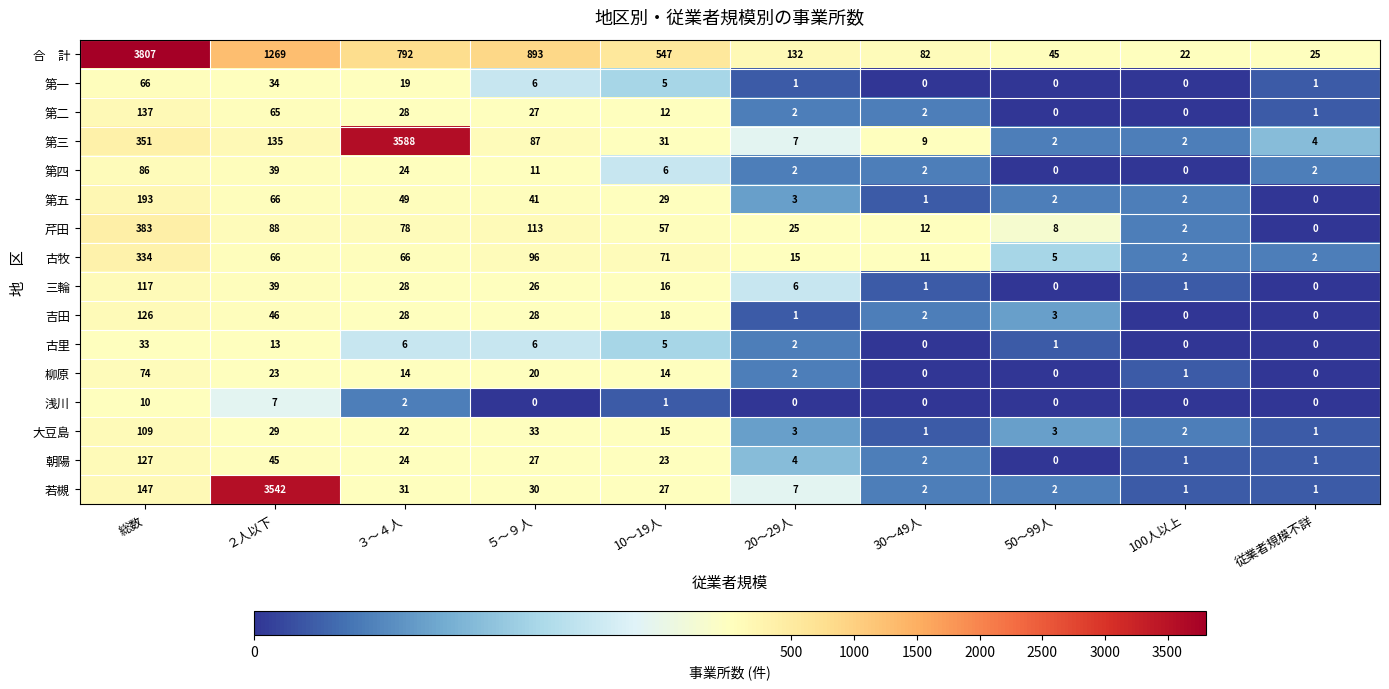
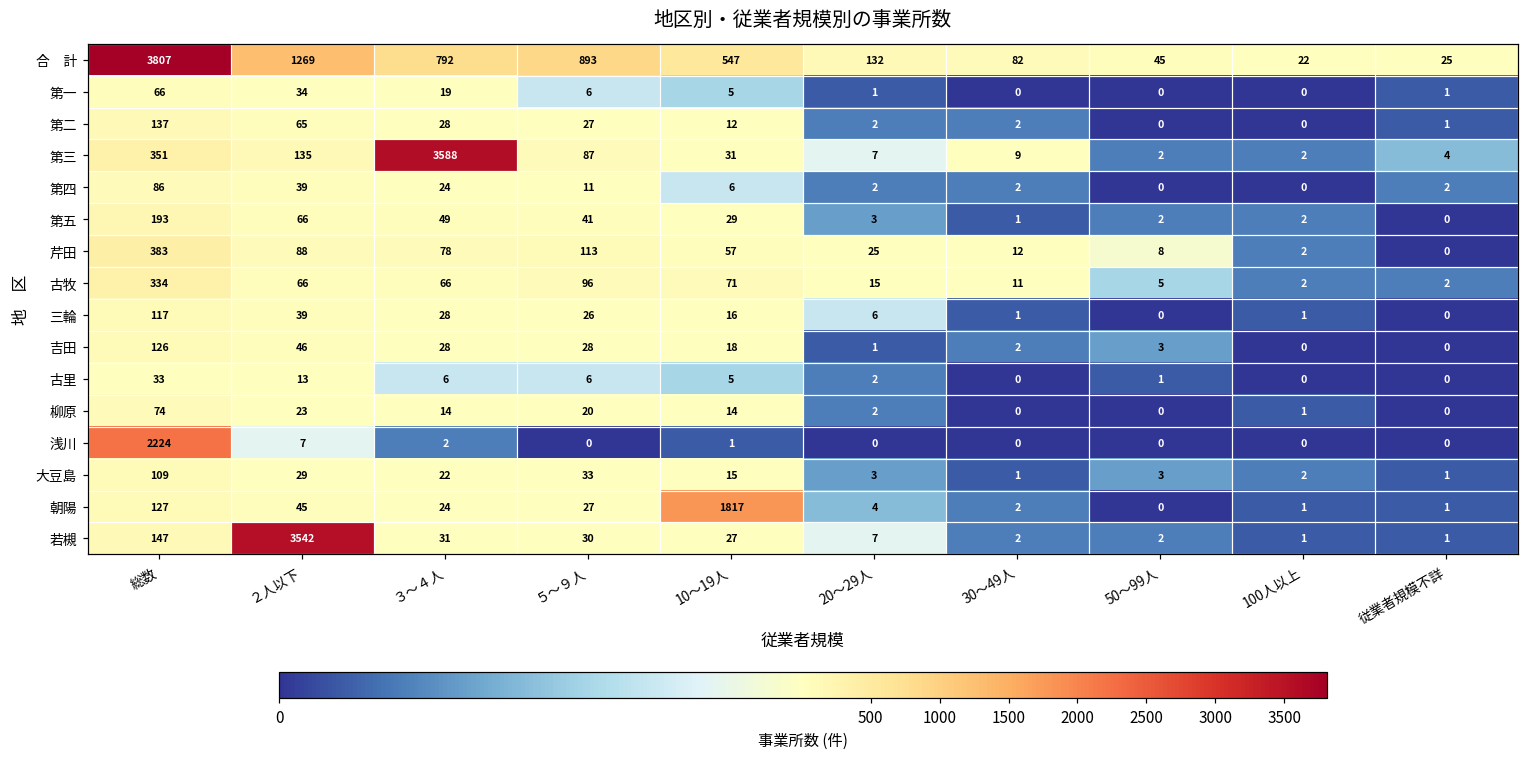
浅川, 総数: 10 -> 2224
朝陽, 10～19人: 23 -> 1817
